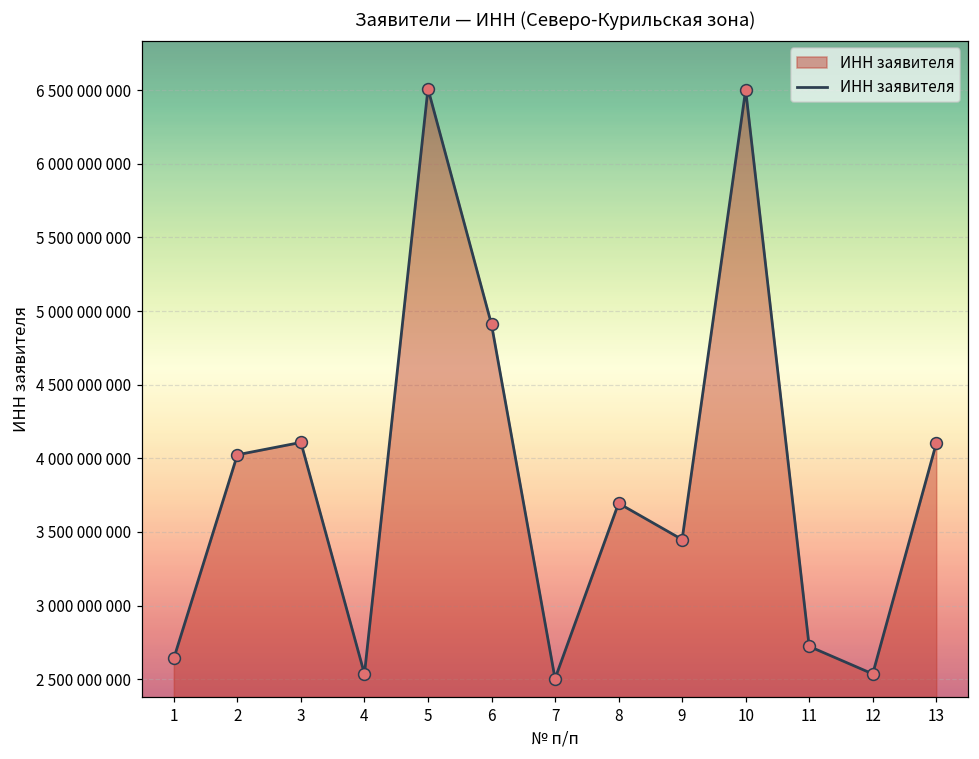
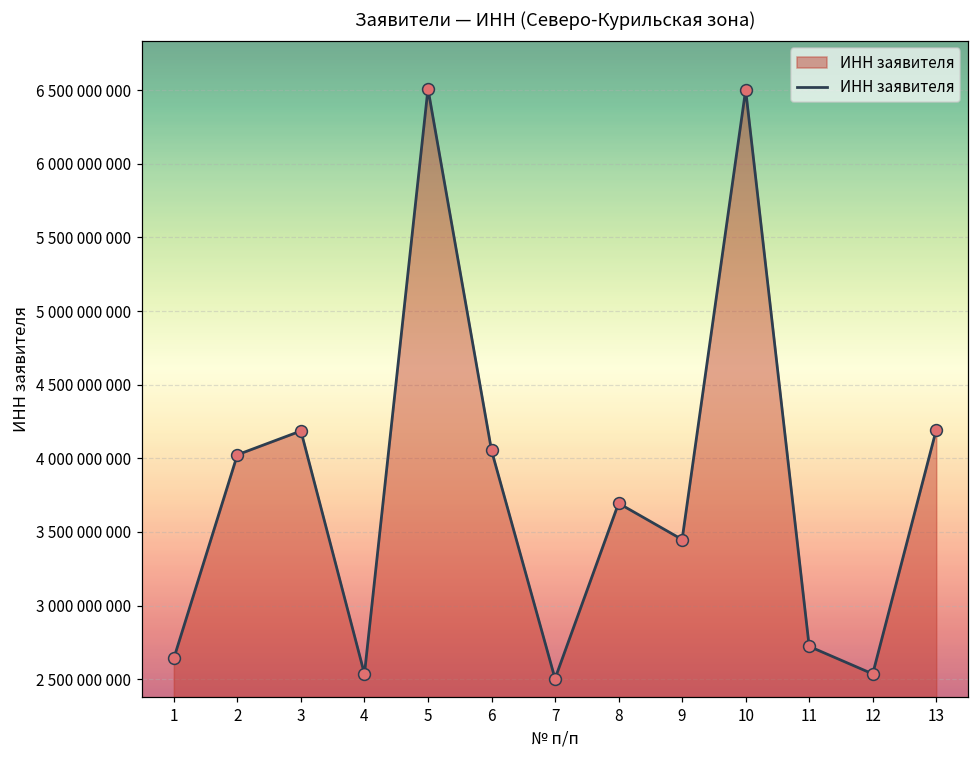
3: 4110000000 -> 4190000000
6: 4910000000 -> 4050000000
13: 4100000000 -> 4190000000
